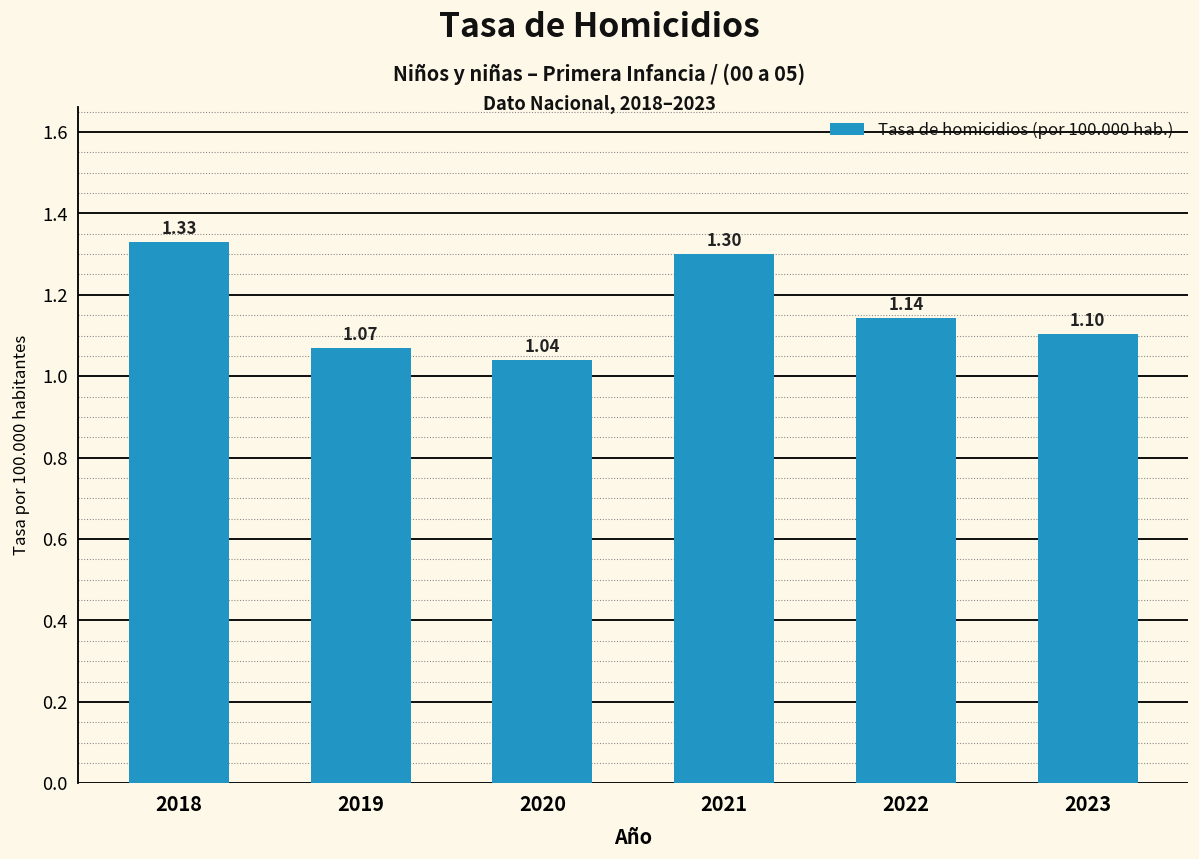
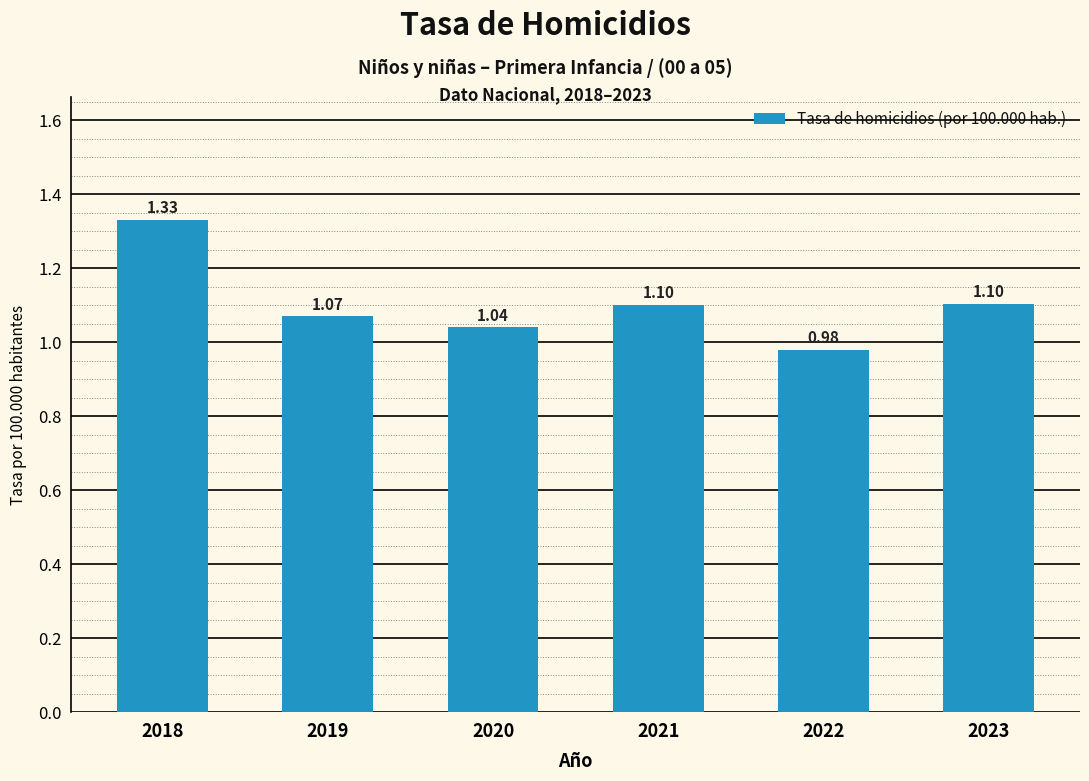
2021: 1.30 -> 1.10
2022: 1.14 -> 0.98
